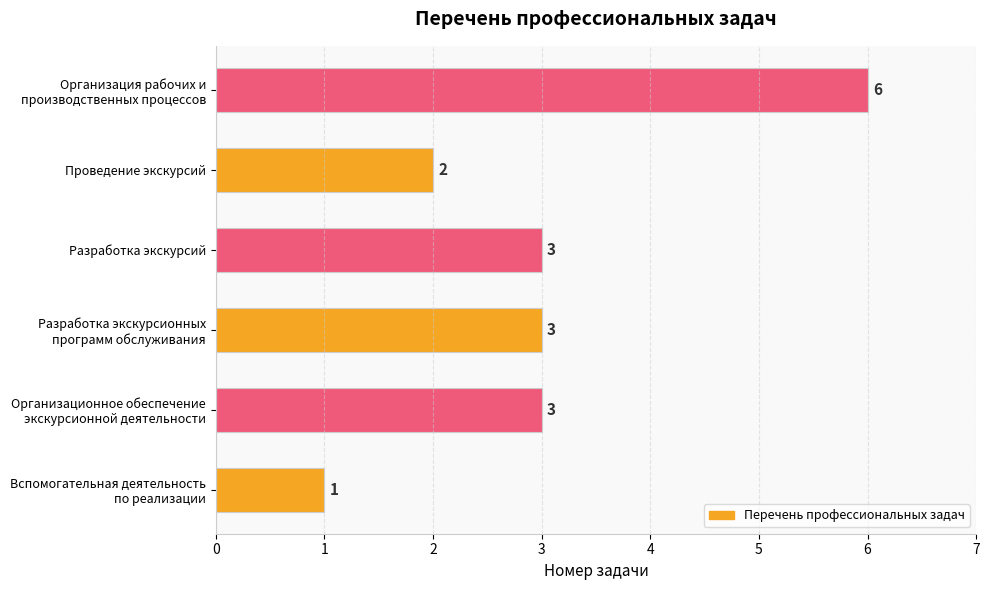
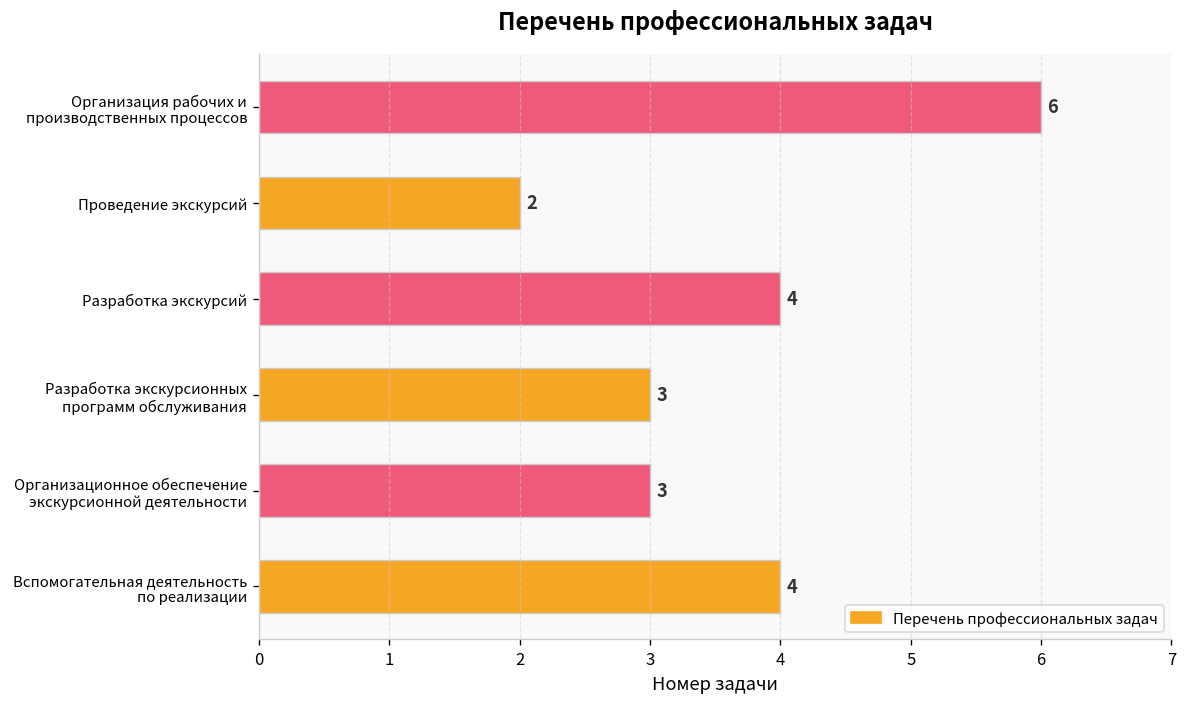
Разработка экскурсий: 3 -> 4
Вспомогательная деятельность по реализации: 1 -> 4
